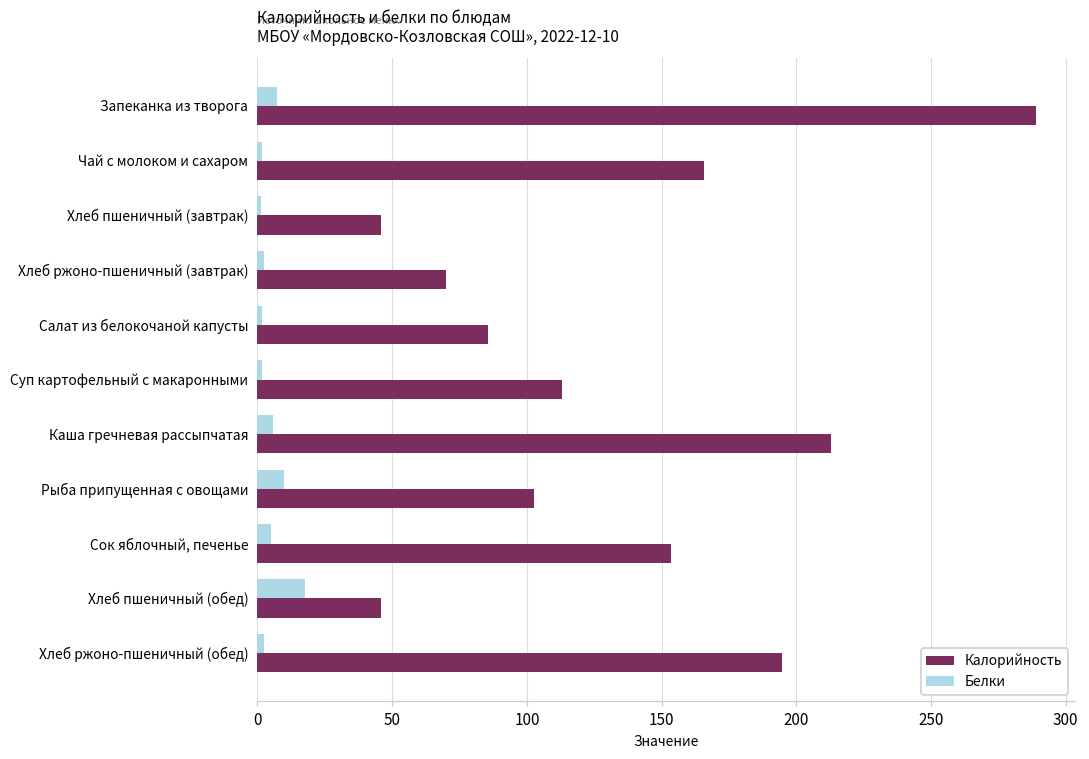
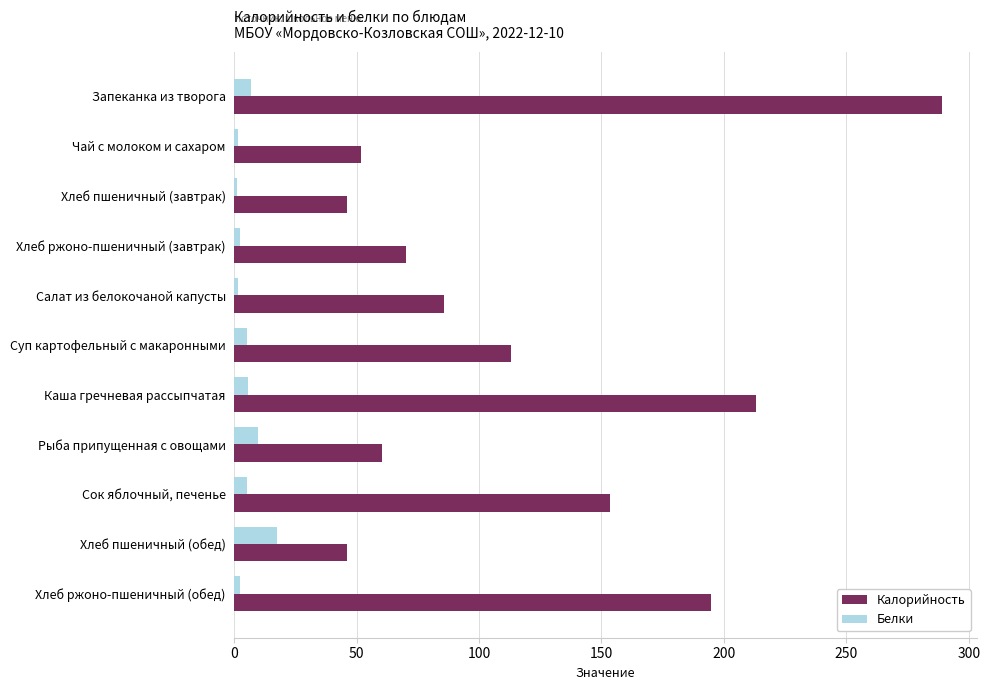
Калорийность, Чай с молоком и сахаром: 166 -> 52
Белки, Суп картофельный с макаронными: 2 -> 5
Калорийность, Рыба припущенная с овощами: 103 -> 61
